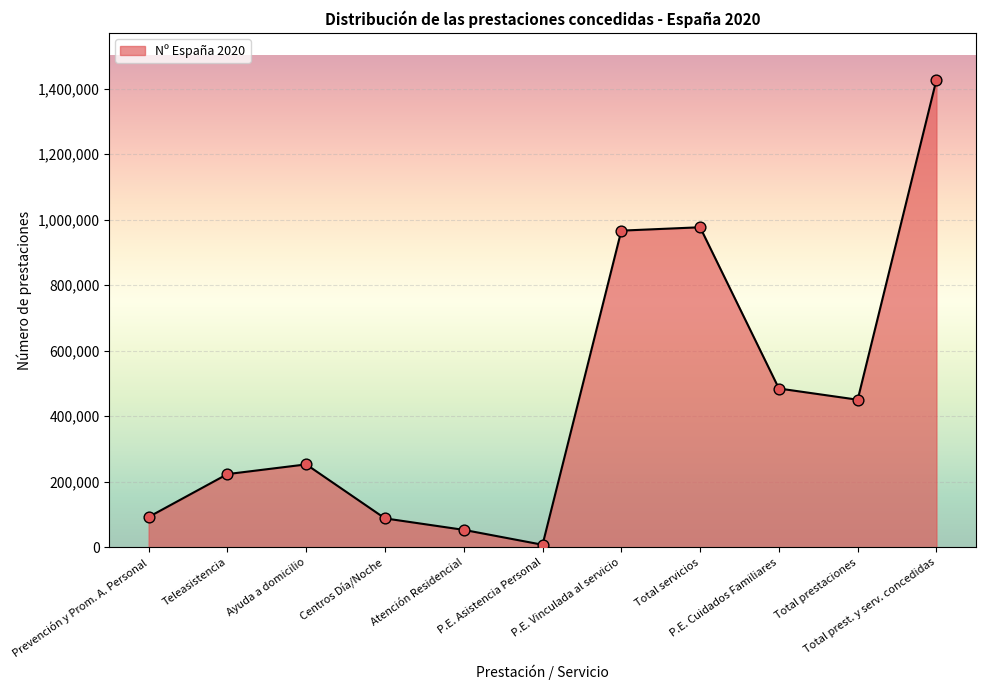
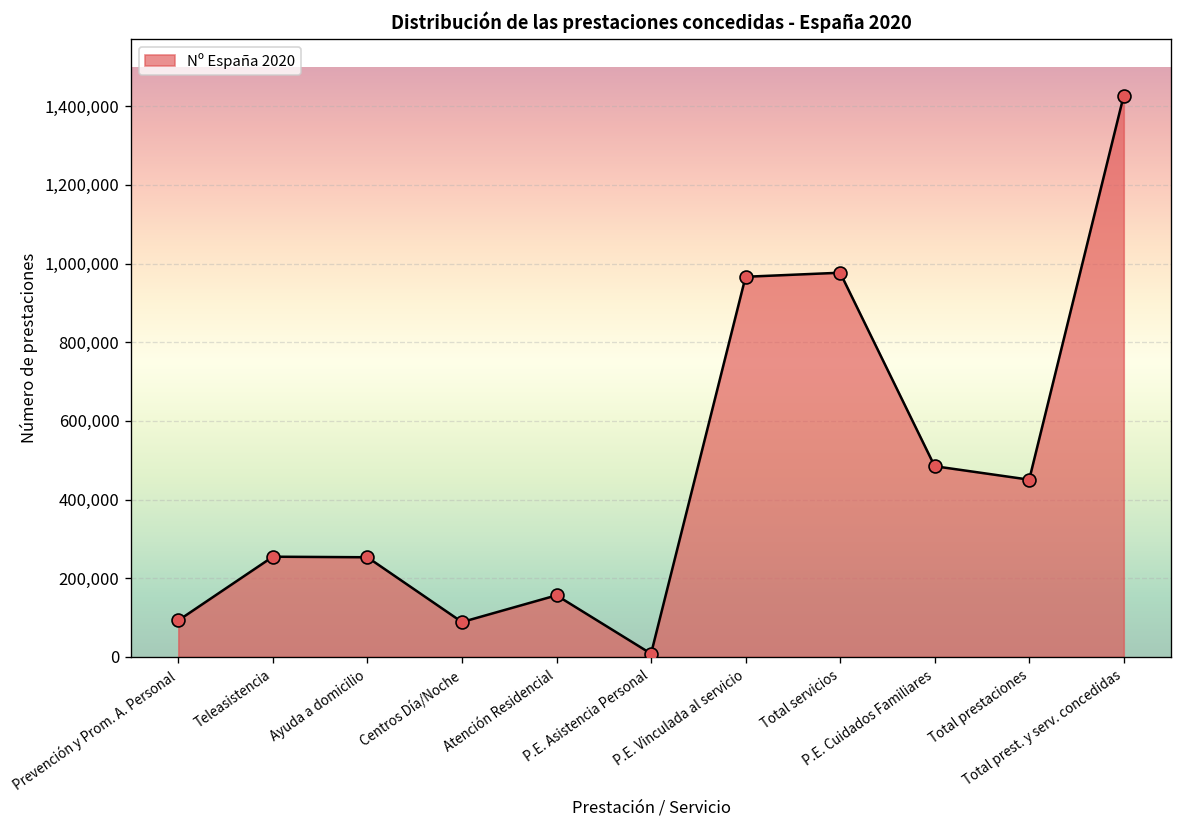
Teleasistencia: 220,000 -> 250,000
Atención Residencial: 50,000 -> 160,000
